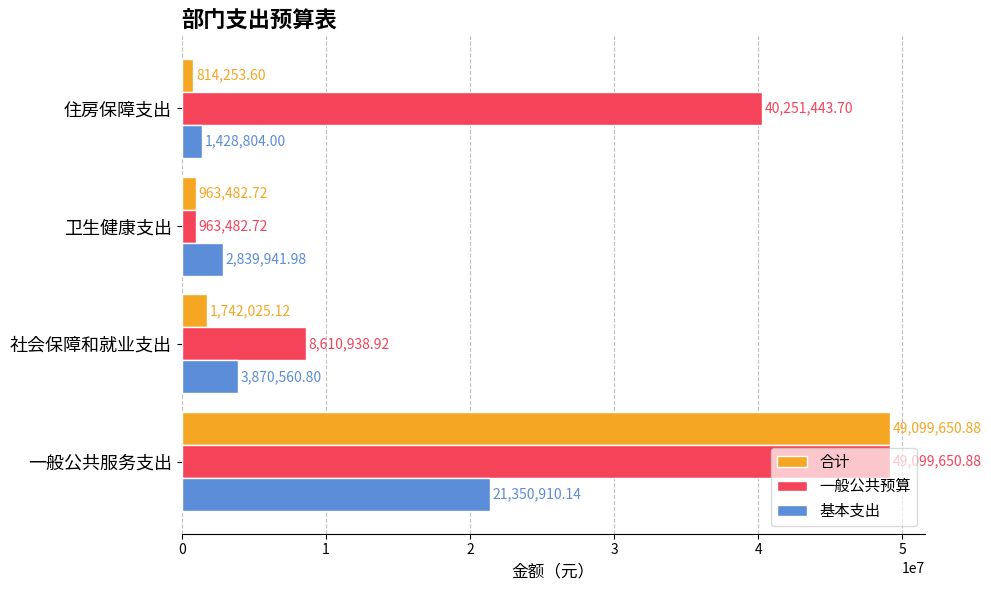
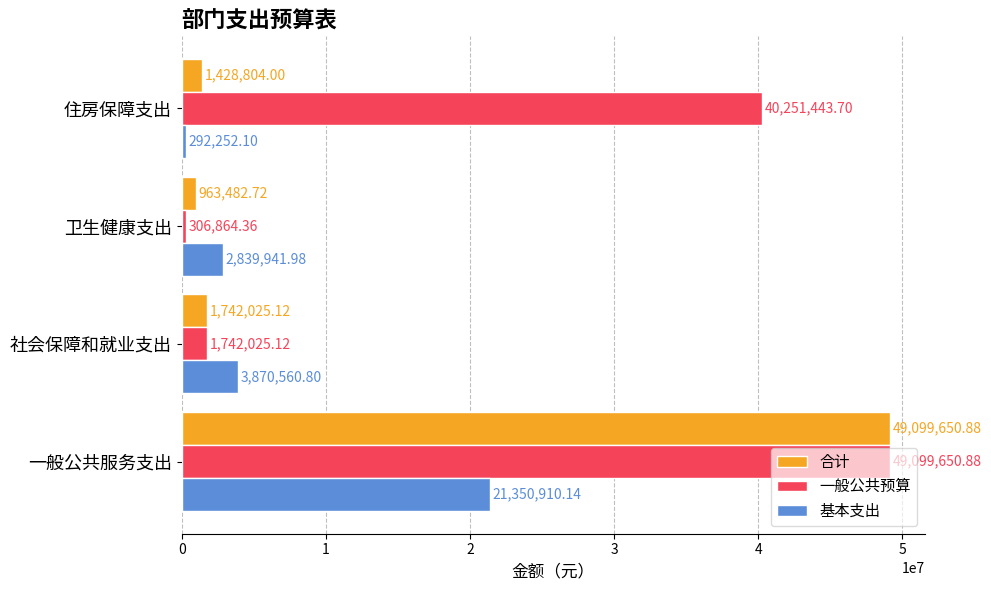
合计, 住房保障支出: 814,253.60 -> 1,428,804.00
基本支出, 住房保障支出: 1,428,804.00 -> 292,252.10
一般公共预算, 卫生健康支出: 963,482.72 -> 306,864.36
一般公共预算, 社会保障和就业支出: 8,610,938.92 -> 1,742,025.12
